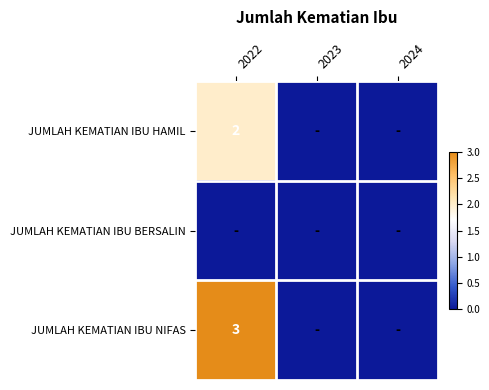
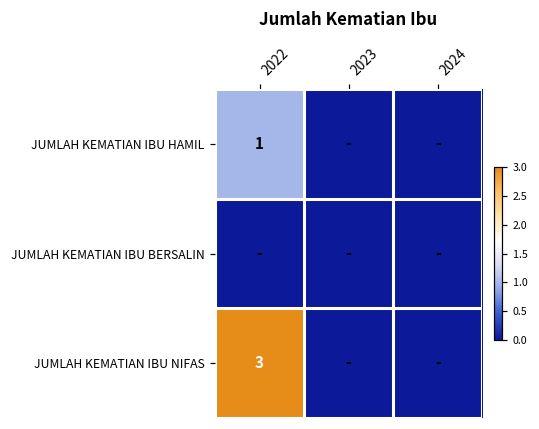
JUMLAH KEMATIAN IBU HAMIL, 2022: 2 -> 1
